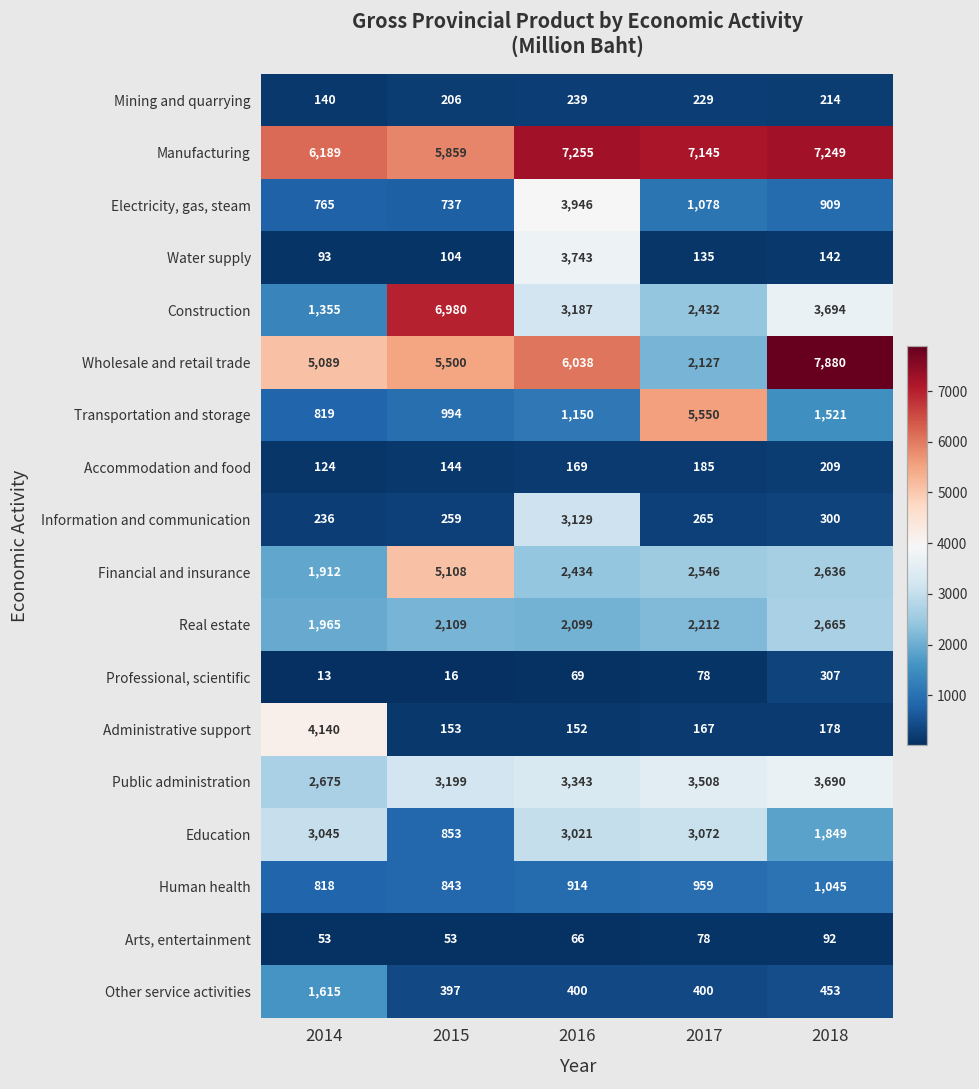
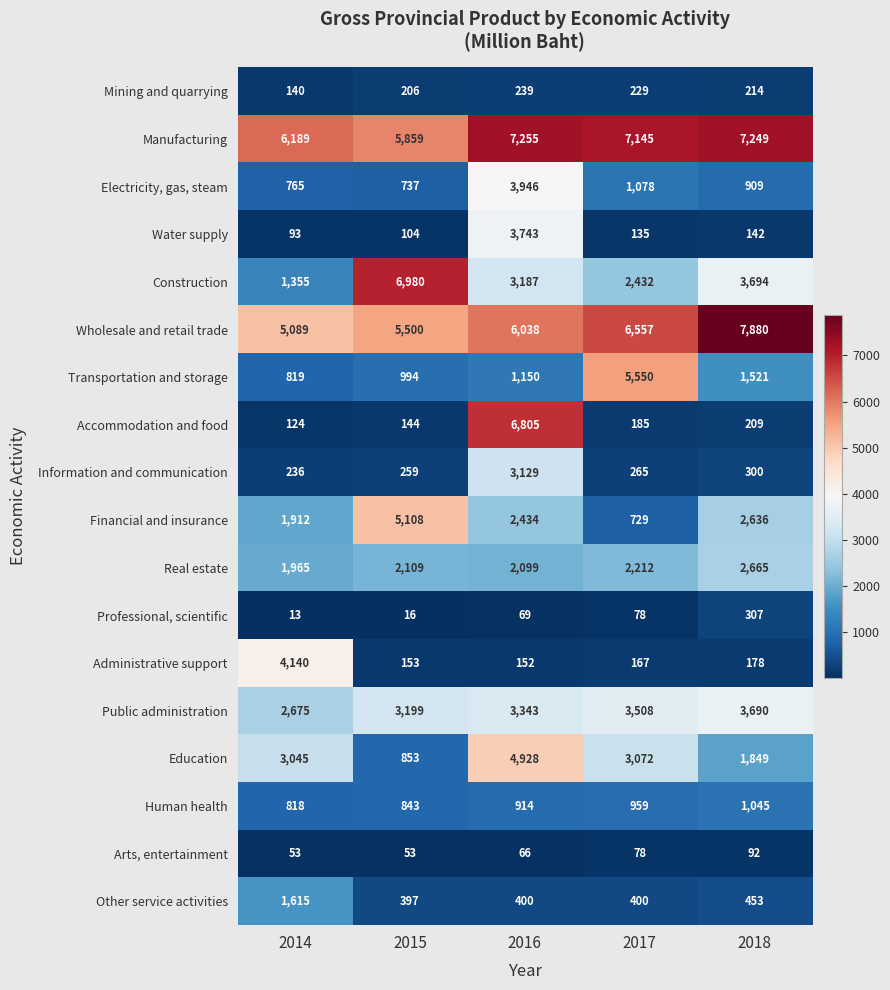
Wholesale and retail trade, 2017: 2,127 -> 6,557
Accommodation and food, 2016: 169 -> 6,805
Financial and insurance, 2017: 2,546 -> 729
Education, 2016: 3,021 -> 4,928
